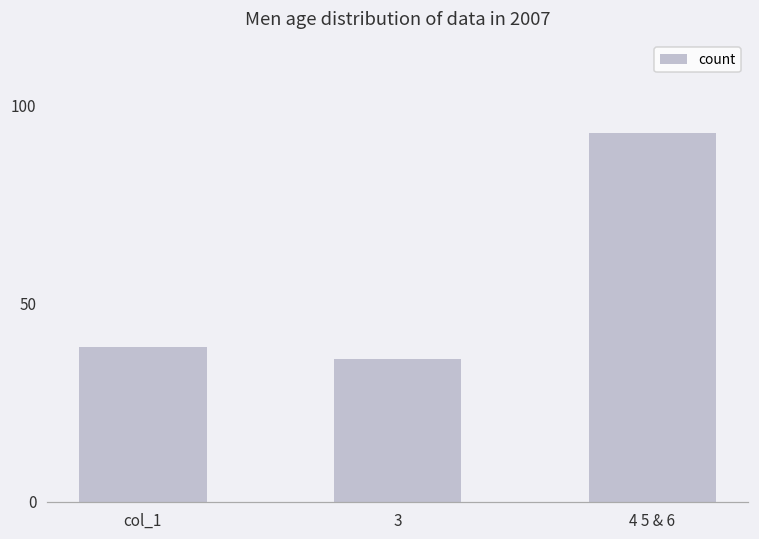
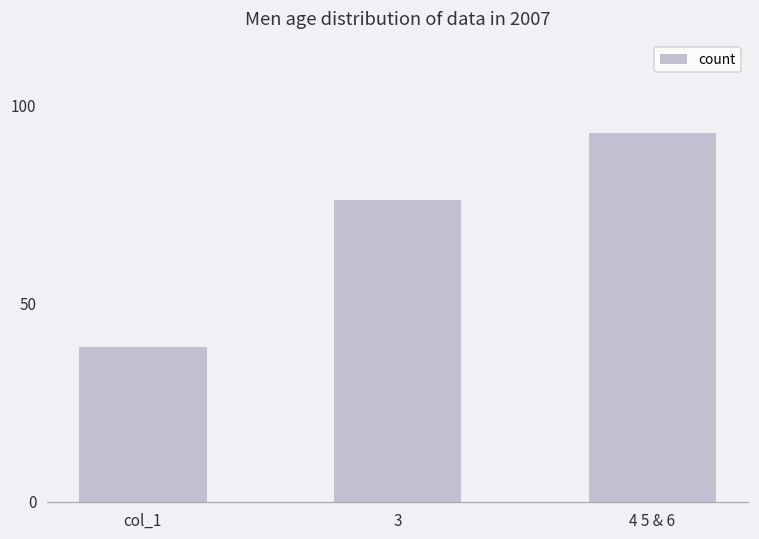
3: 36 -> 76
